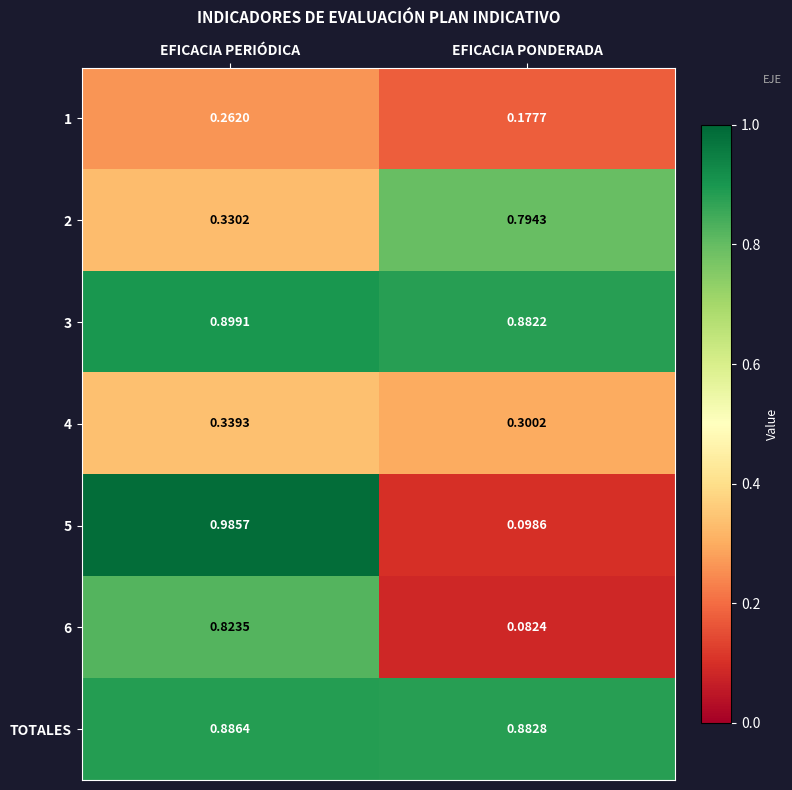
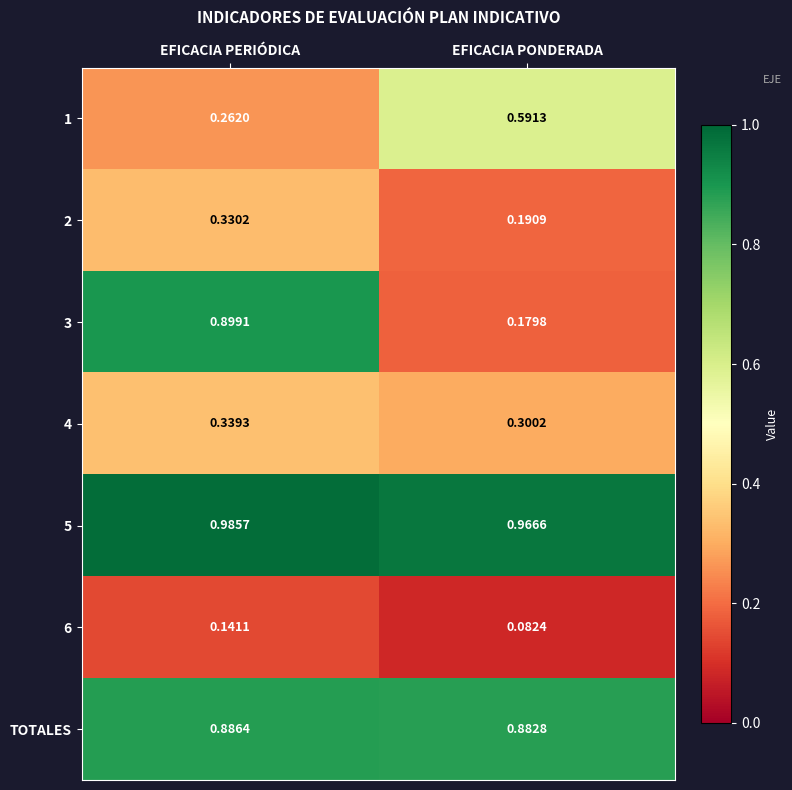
1, EFICACIA PONDERADA: 0.1777 -> 0.5913
2, EFICACIA PONDERADA: 0.7943 -> 0.1909
3, EFICACIA PONDERADA: 0.8822 -> 0.1798
5, EFICACIA PONDERADA: 0.0986 -> 0.9666
6, EFICACIA PERIÓDICA: 0.8235 -> 0.1411
